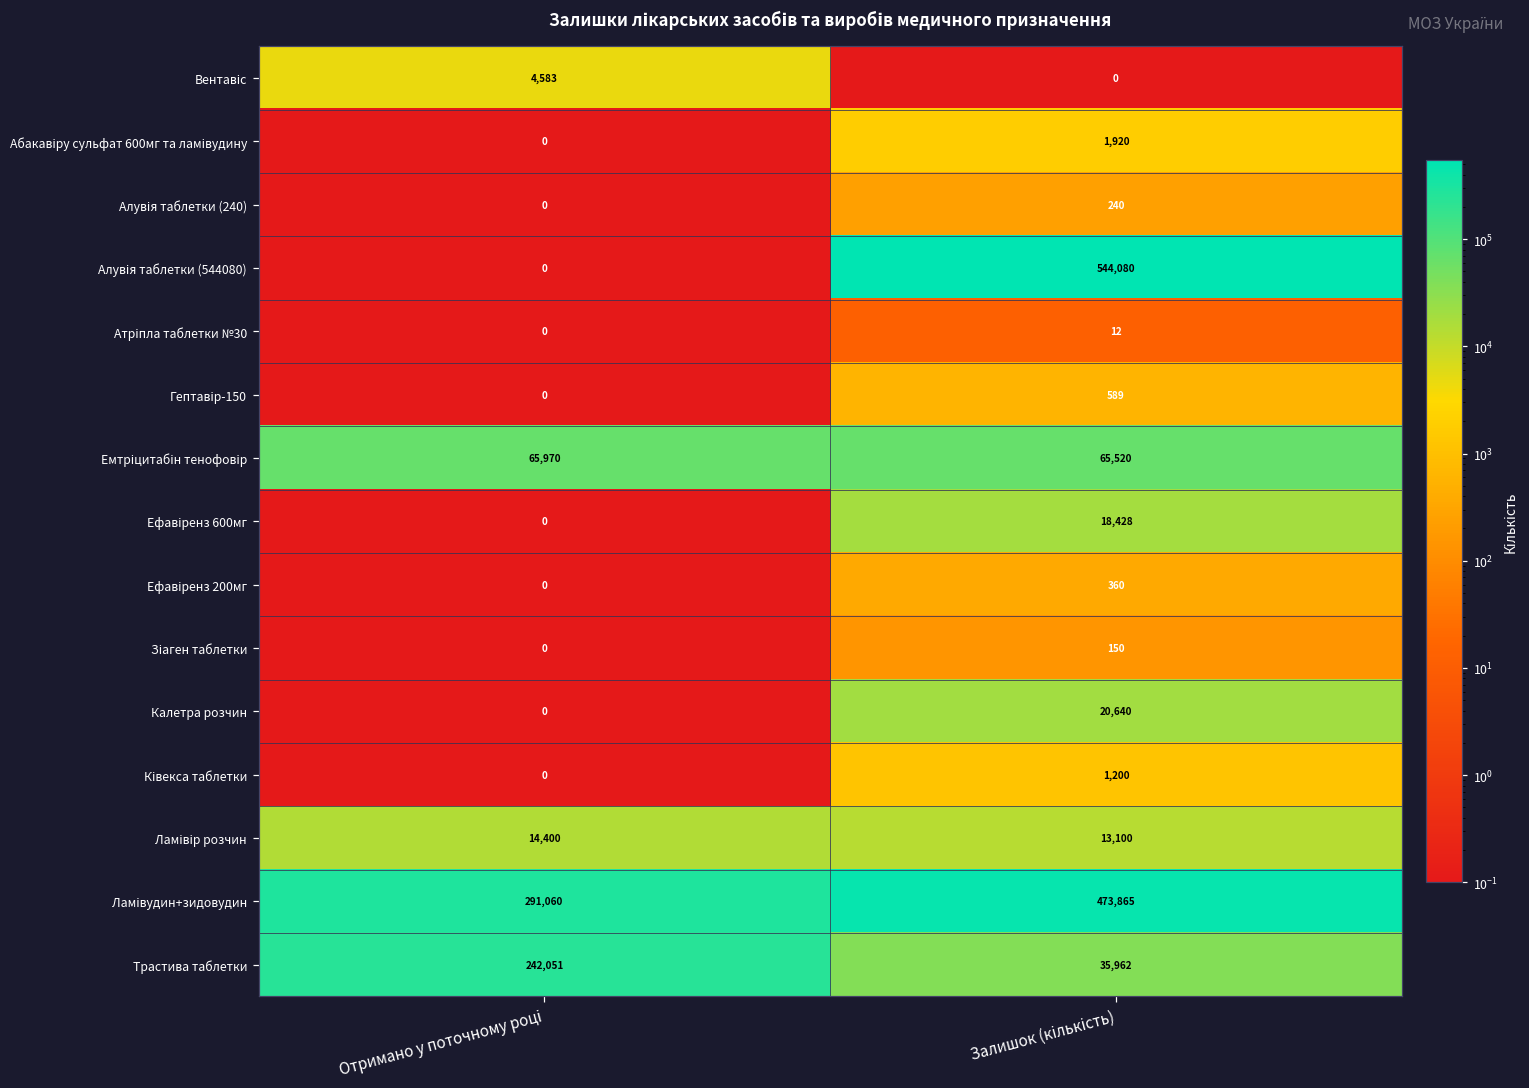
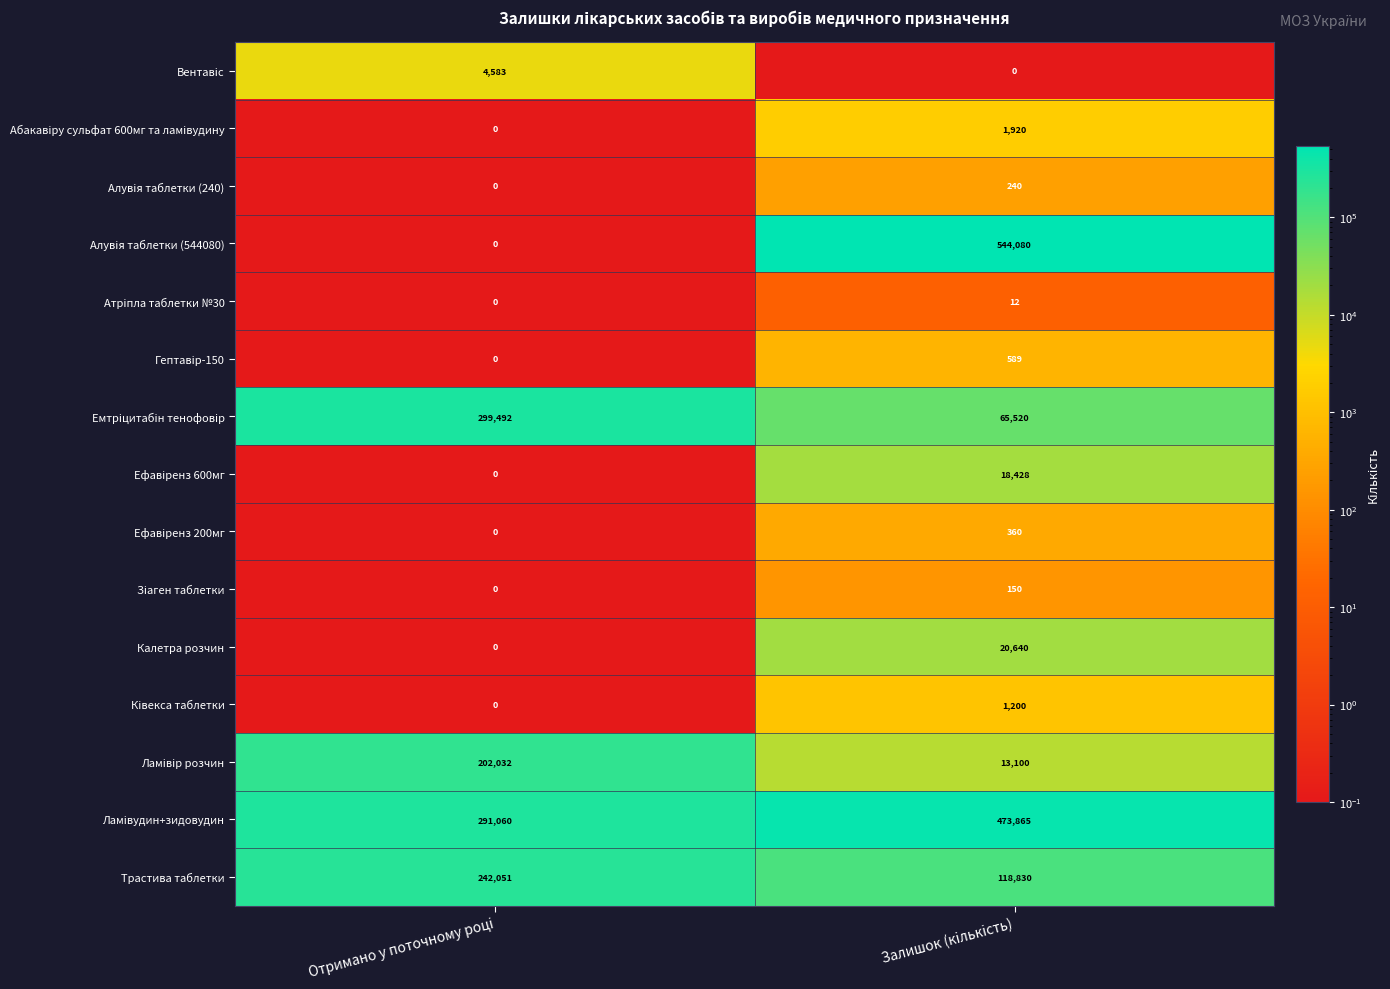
Емтріцитабін тенофовір, Отримано у поточному році: 65,970 -> 299,492
Ламівір розчин, Отримано у поточному році: 14,400 -> 202,032
Трастива таблетки, Залишок (кількість): 35,962 -> 118,830
